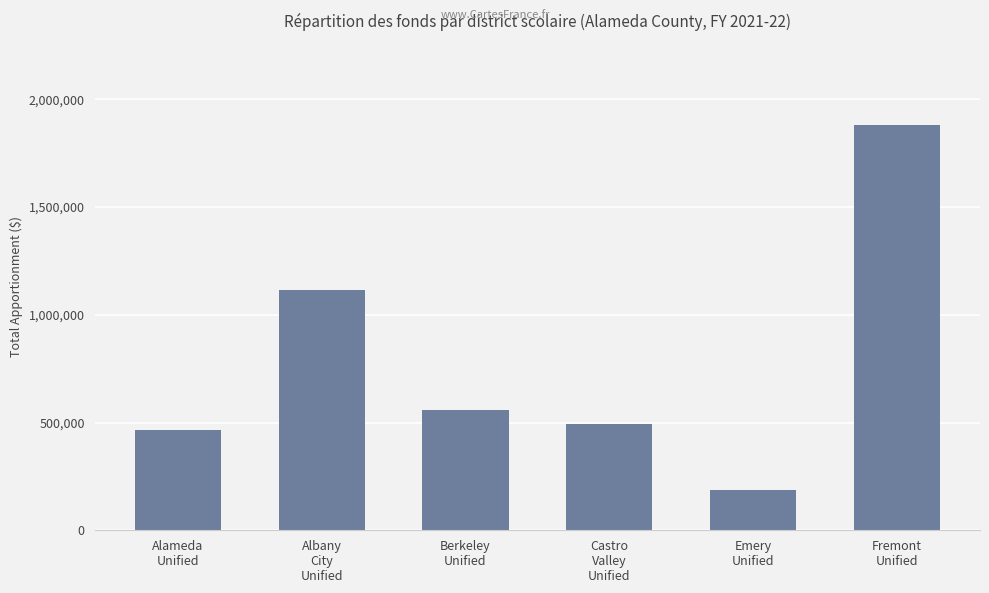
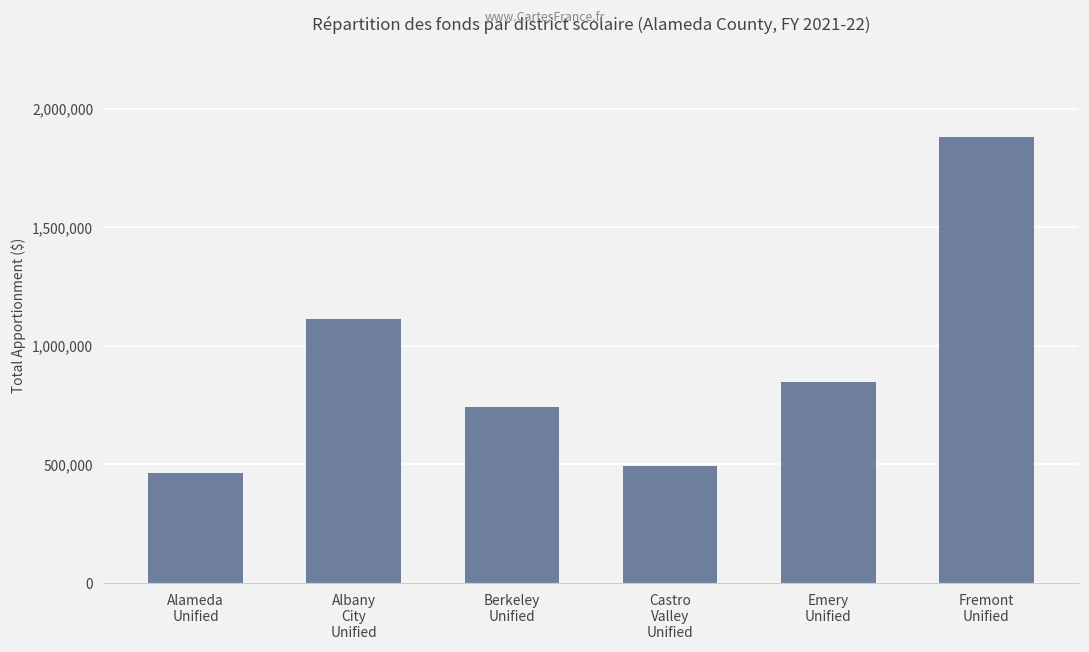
Berkeley Unified: 560,000 -> 740,000
Emery Unified: 190,000 -> 850,000
